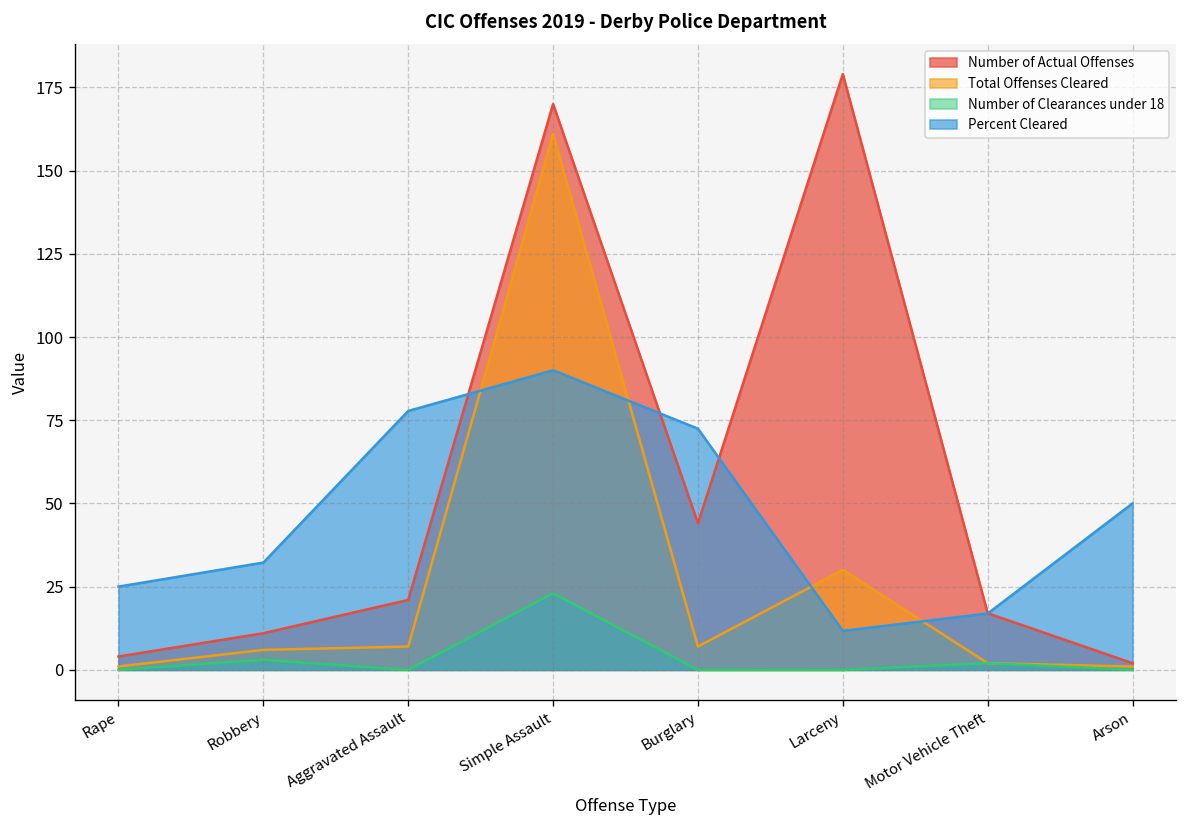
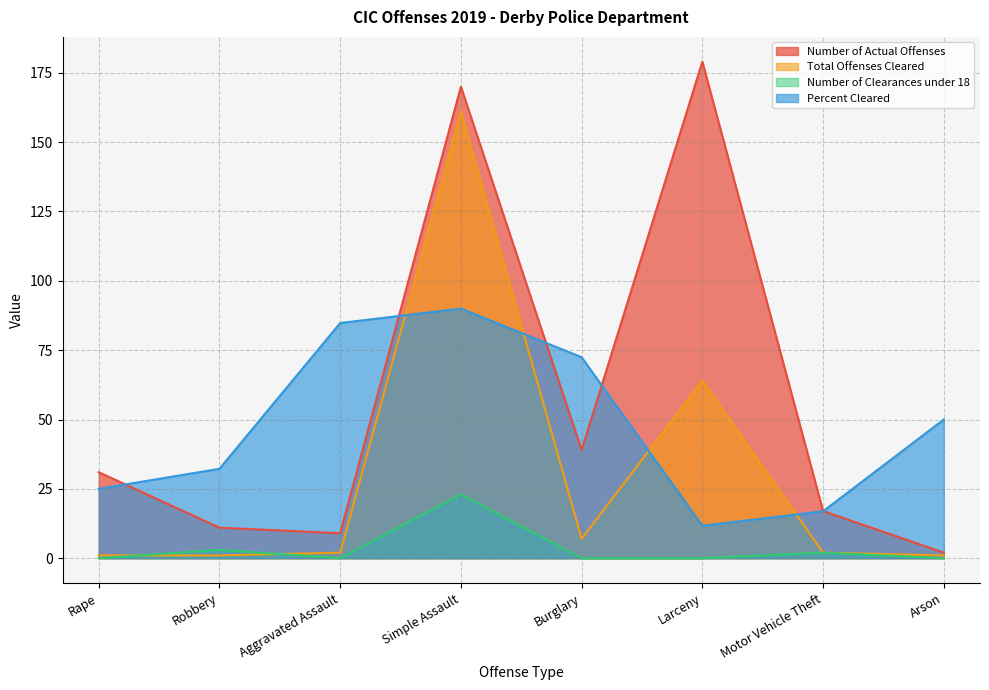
Number of Actual Offenses, Rape: 4 -> 31
Total Offenses Cleared, Robbery: 6 -> 1
Number of Actual Offenses, Aggravated Assault: 21 -> 9
Total Offenses Cleared, Aggravated Assault: 7 -> 2
Percent Cleared, Aggravated Assault: 78 -> 85
Number of Actual Offenses, Burglary: 44 -> 39
Total Offenses Cleared, Larceny: 30 -> 64
